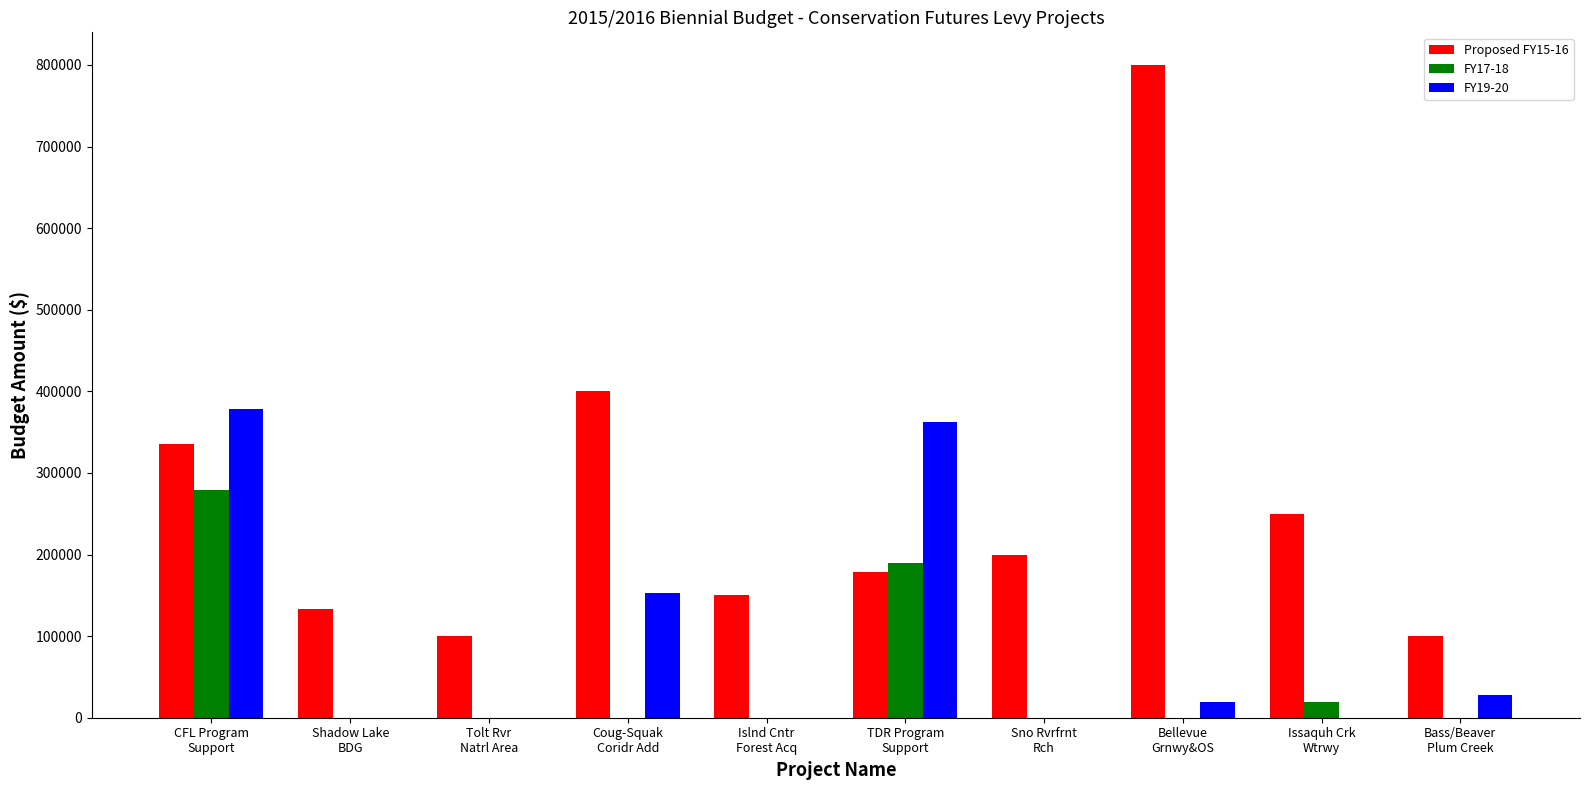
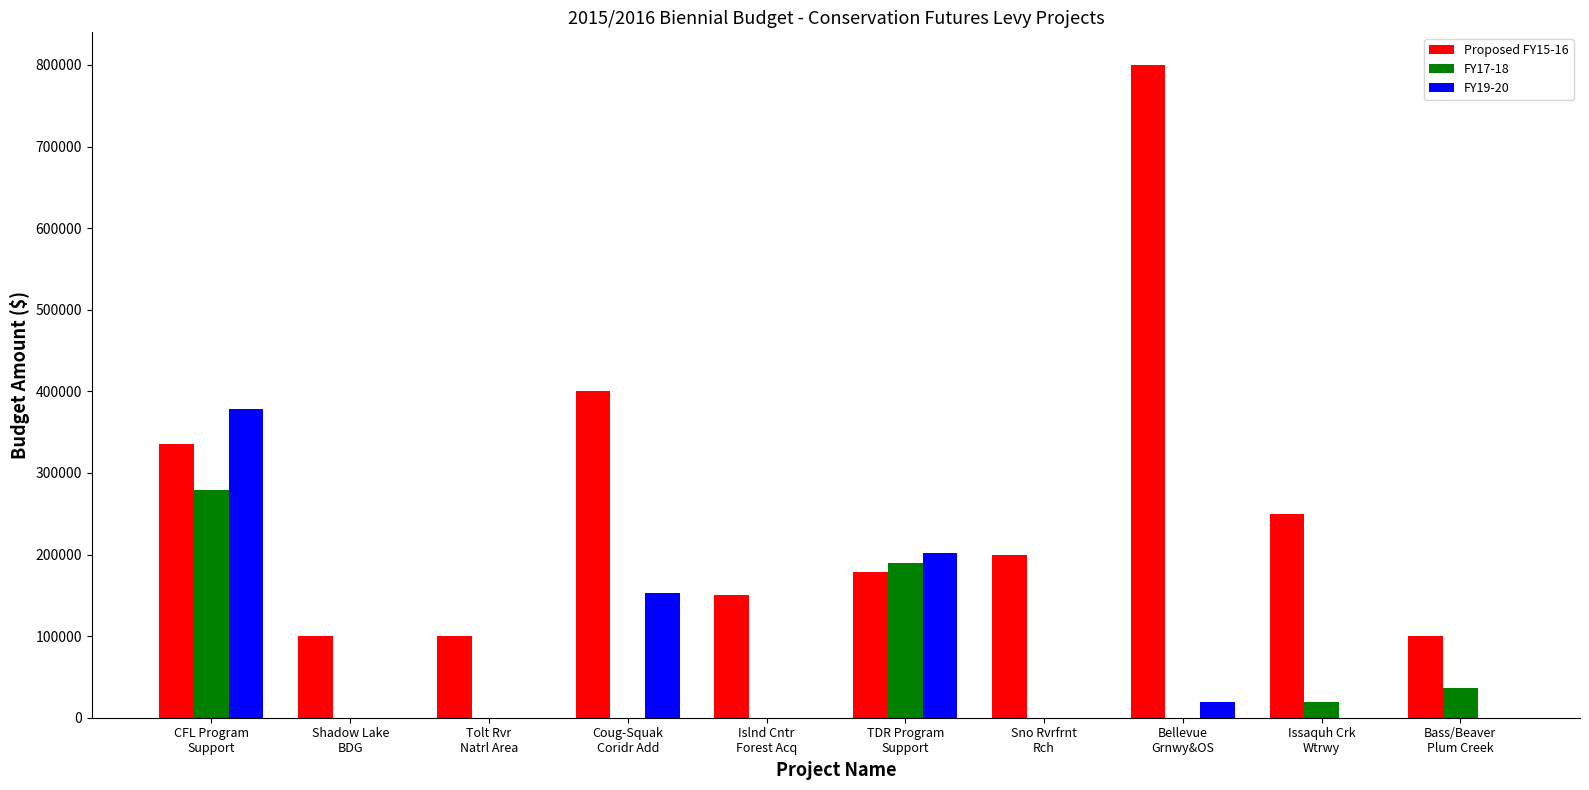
Proposed FY15-16, Shadow Lake BDG: 130000 -> 100000
FY19-20, TDR Program Support: 360000 -> 200000
FY17-18, Bass/Beaver Plum Creek: 0 -> 40000
FY19-20, Bass/Beaver Plum Creek: 30000 -> 0
